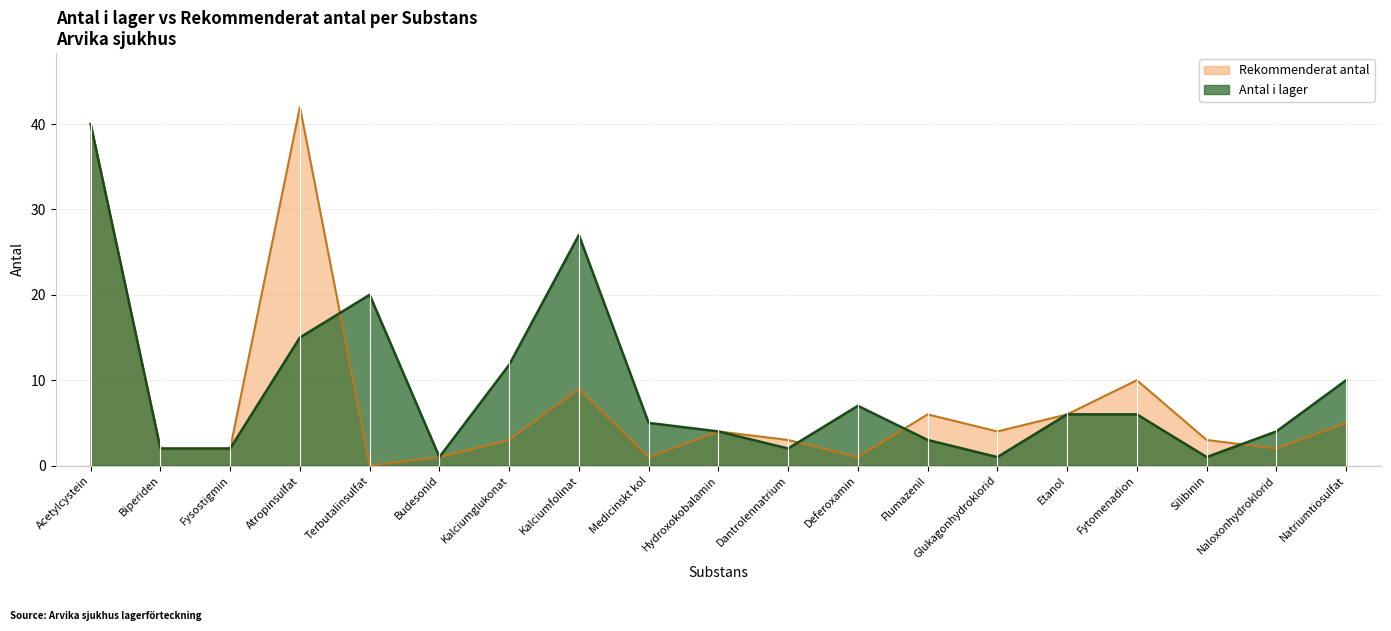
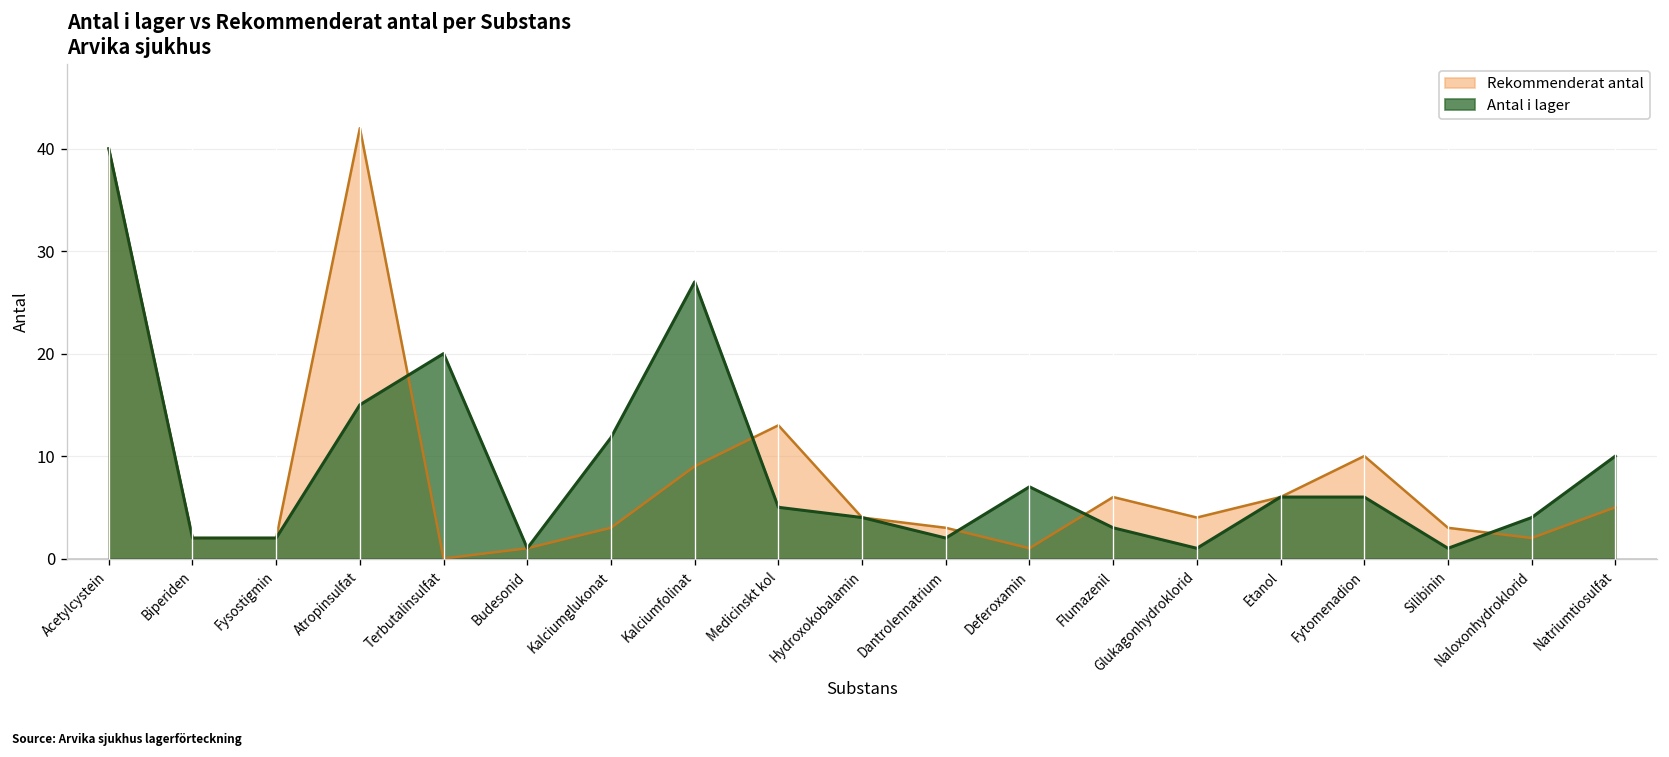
Rekommenderat antal, Medicinskt kol: 1 -> 13
